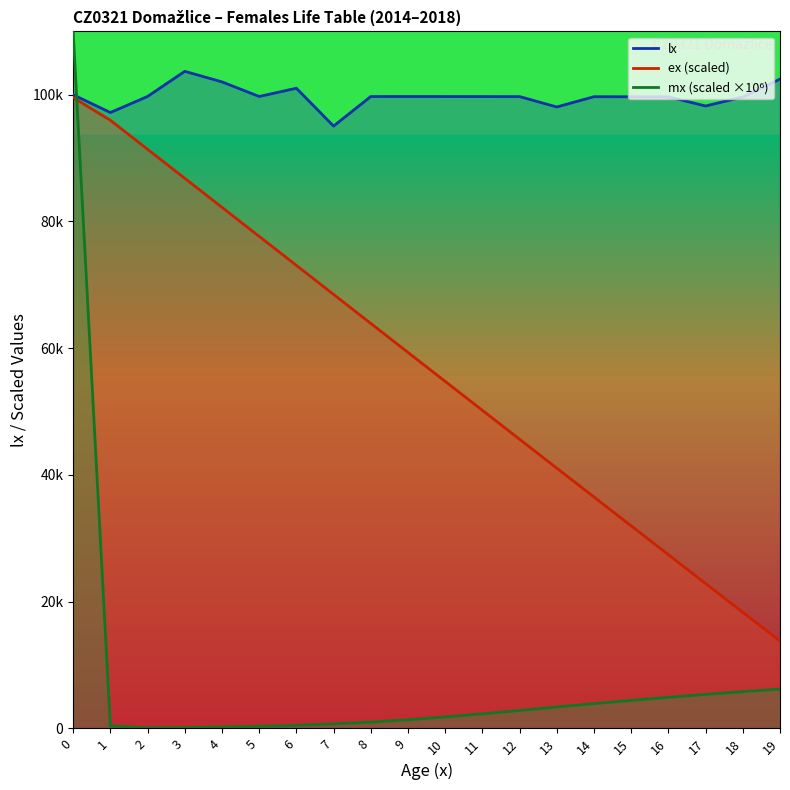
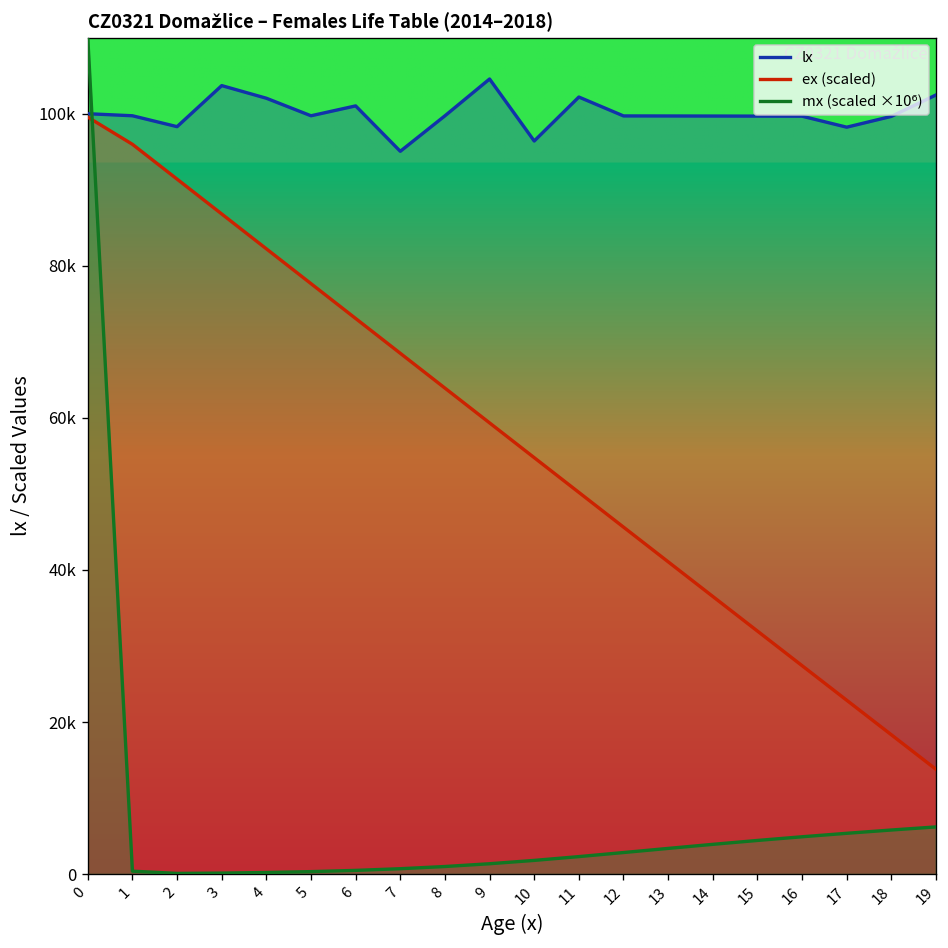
lx, 1: 97000 -> 100000
lx, 2: 100000 -> 98000
lx, 9: 100000 -> 105000
lx, 10: 100000 -> 96000
lx, 11: 100000 -> 102000
lx, 13: 98000 -> 100000
